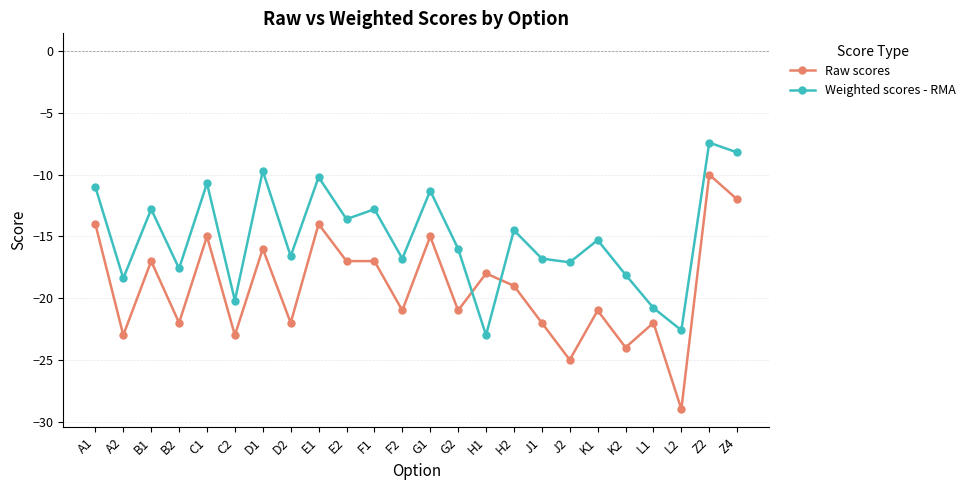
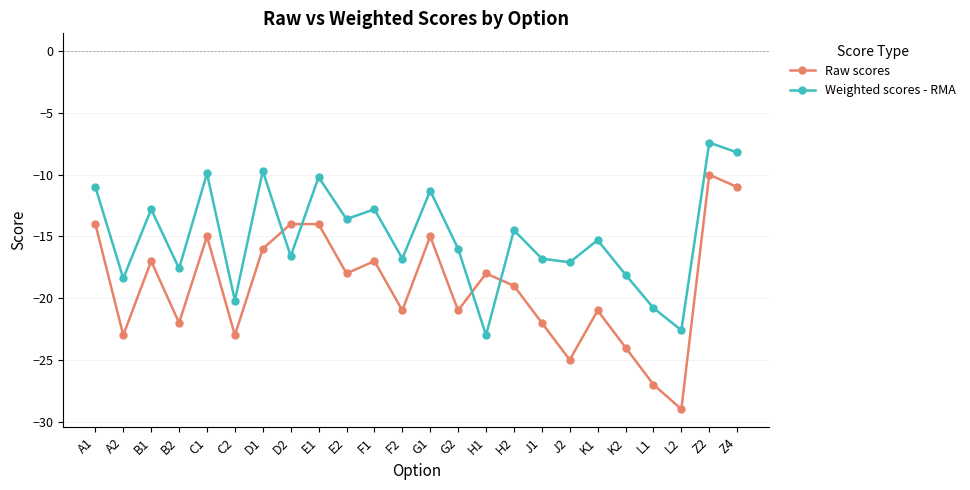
Weighted scores - RMA, C1: -10.7 -> -9.9
Raw scores, D2: -22 -> -14
Raw scores, E2: -17 -> -18
Raw scores, L1: -22 -> -27
Raw scores, Z4: -12 -> -11
